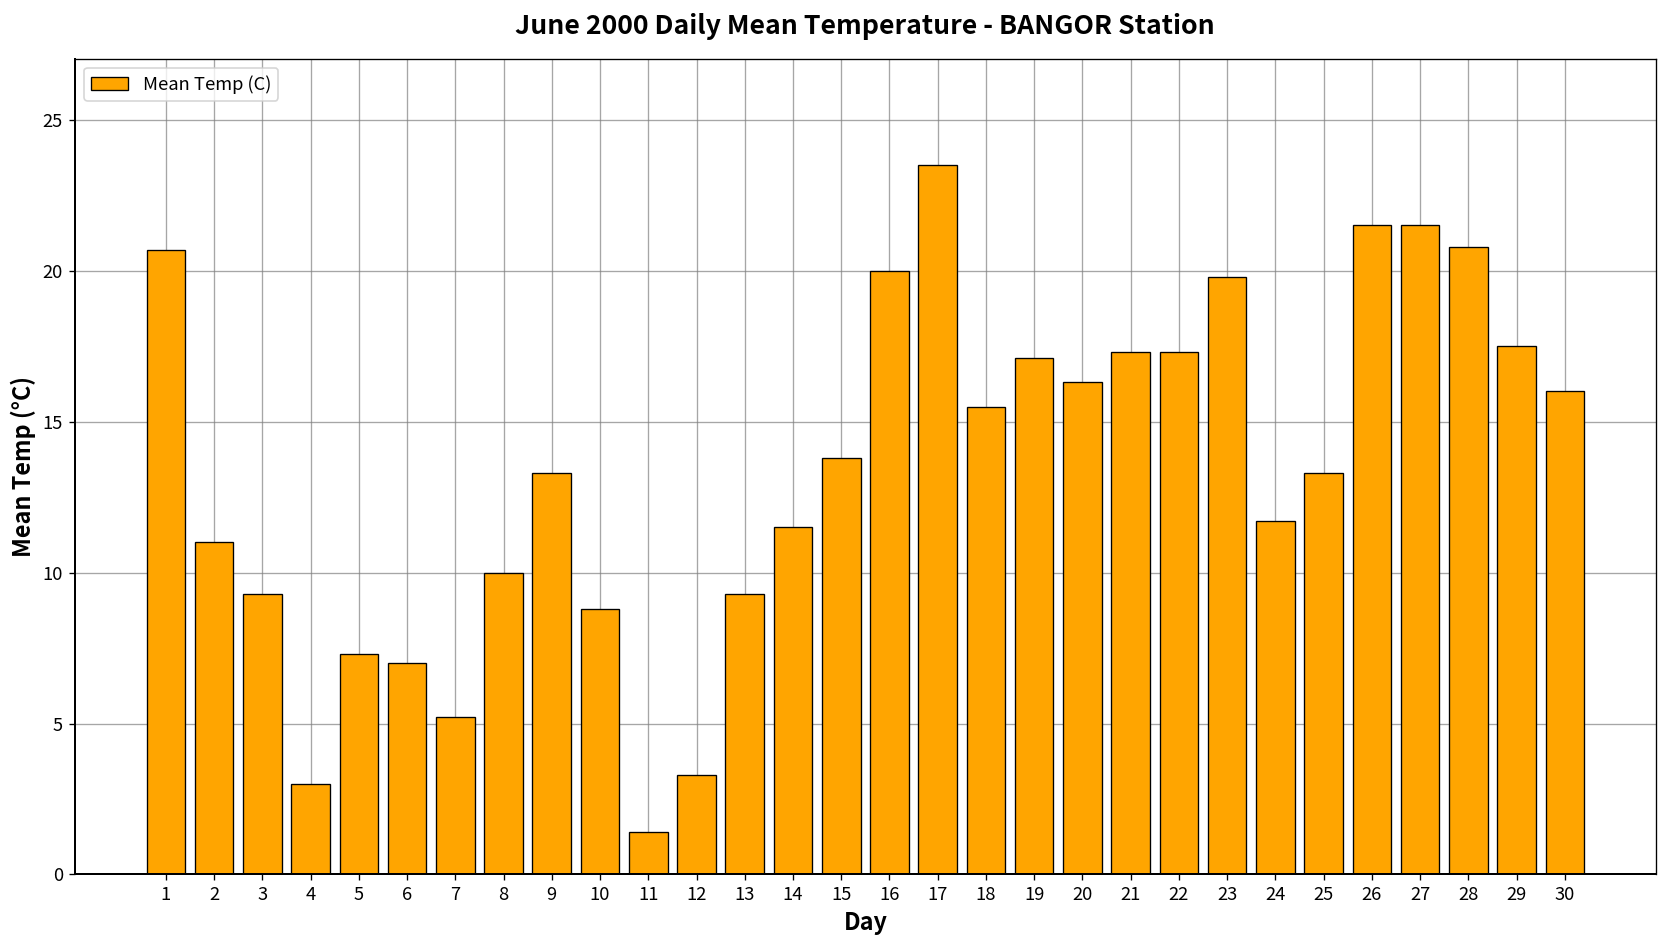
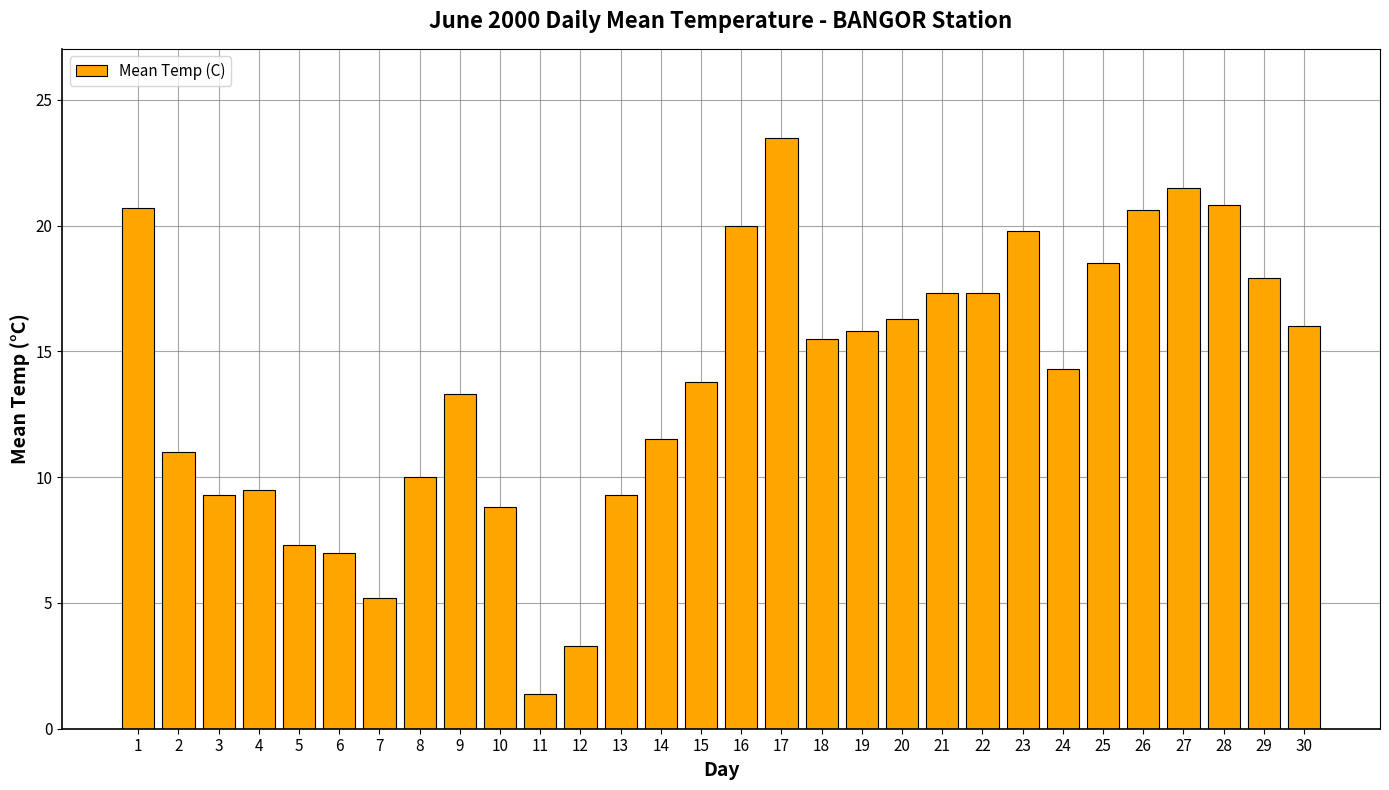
4: 3.0 -> 9.5
19: 17.1 -> 15.8
24: 11.7 -> 14.3
25: 13.3 -> 18.5
26: 21.5 -> 20.6
29: 17.5 -> 17.9
